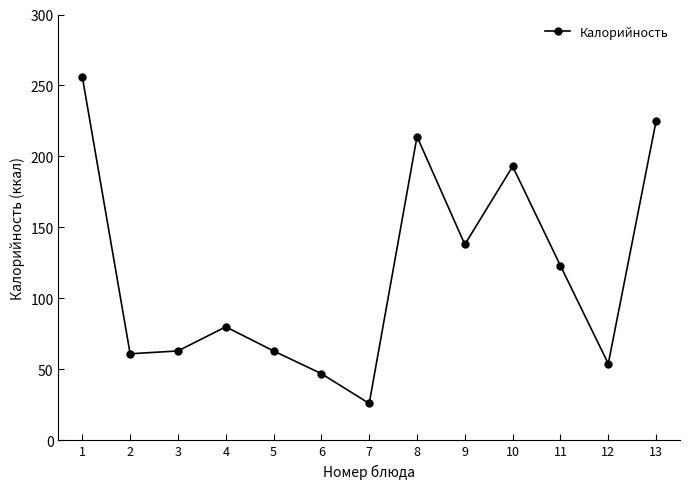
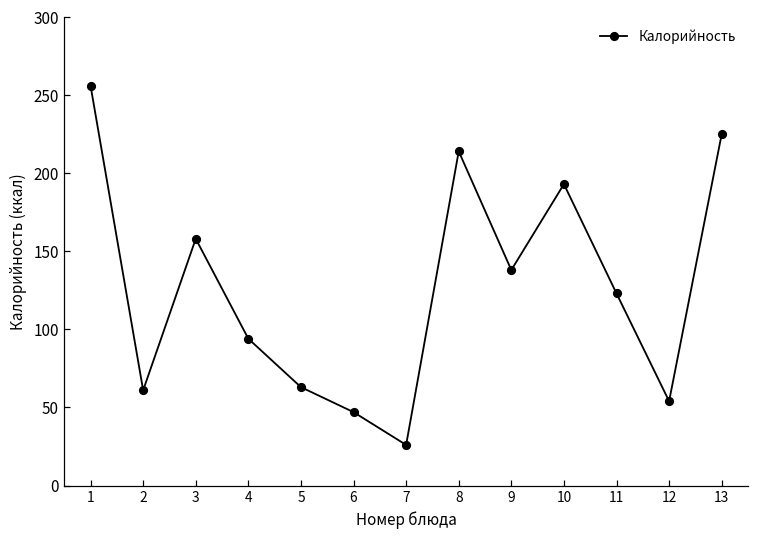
3: 63 -> 158
4: 80 -> 94
